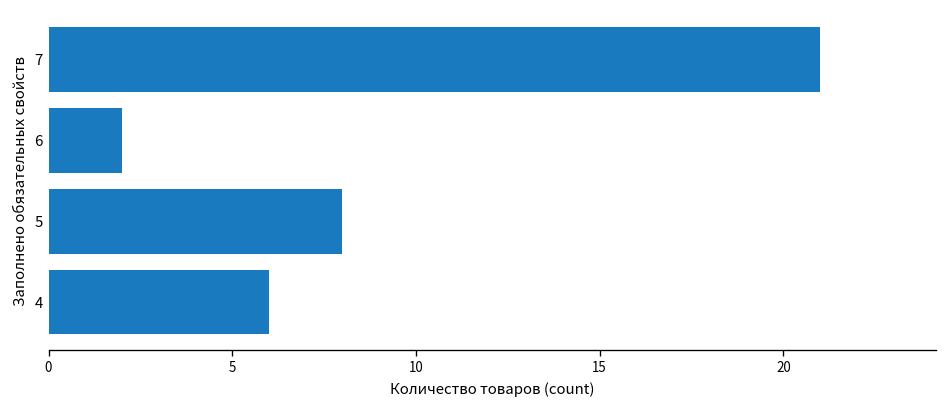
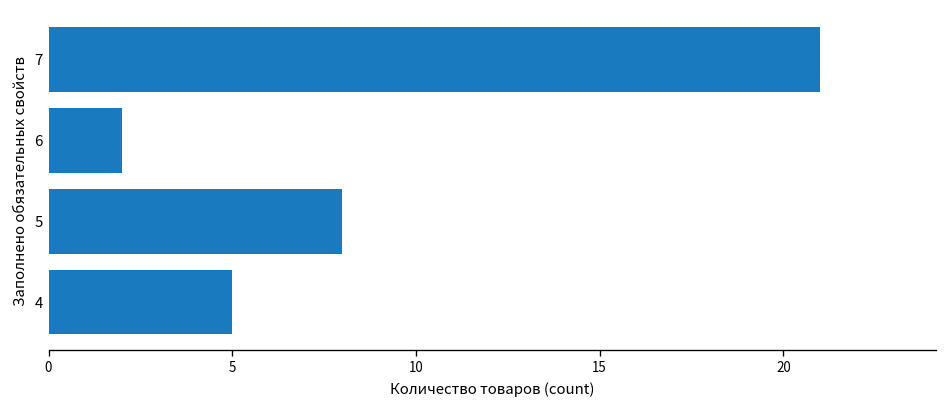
4: 6 -> 5
